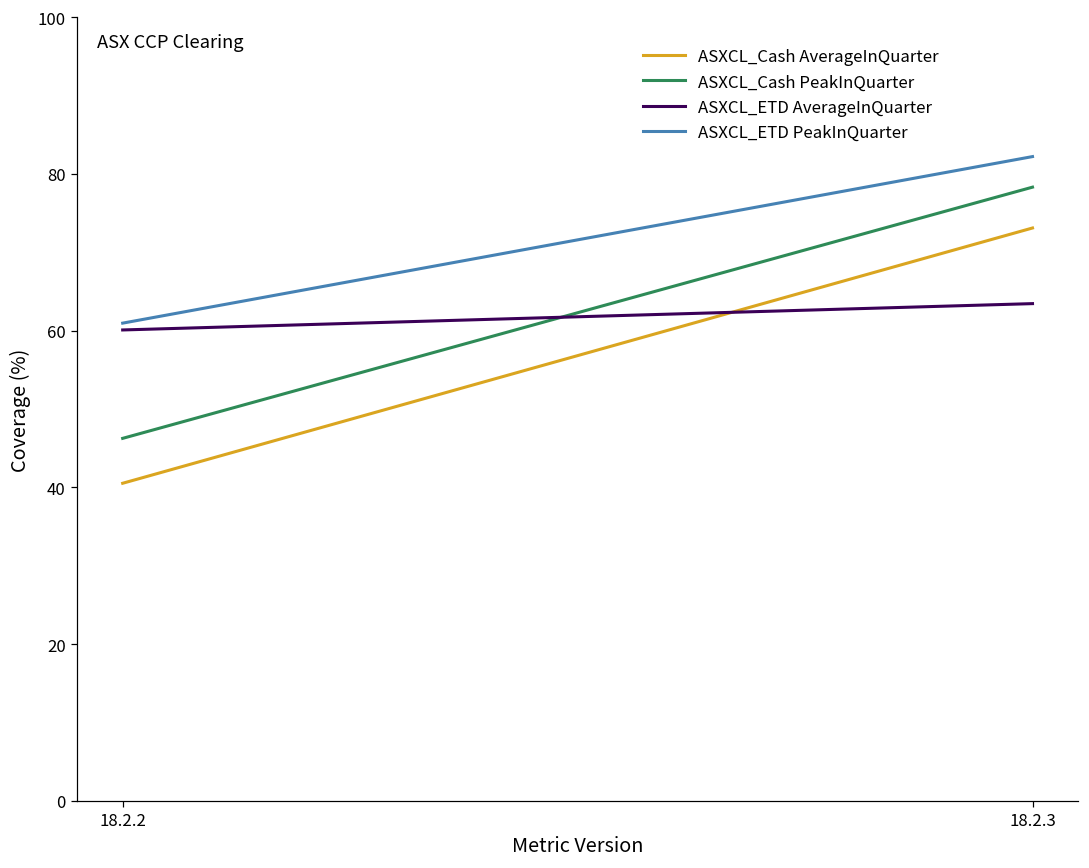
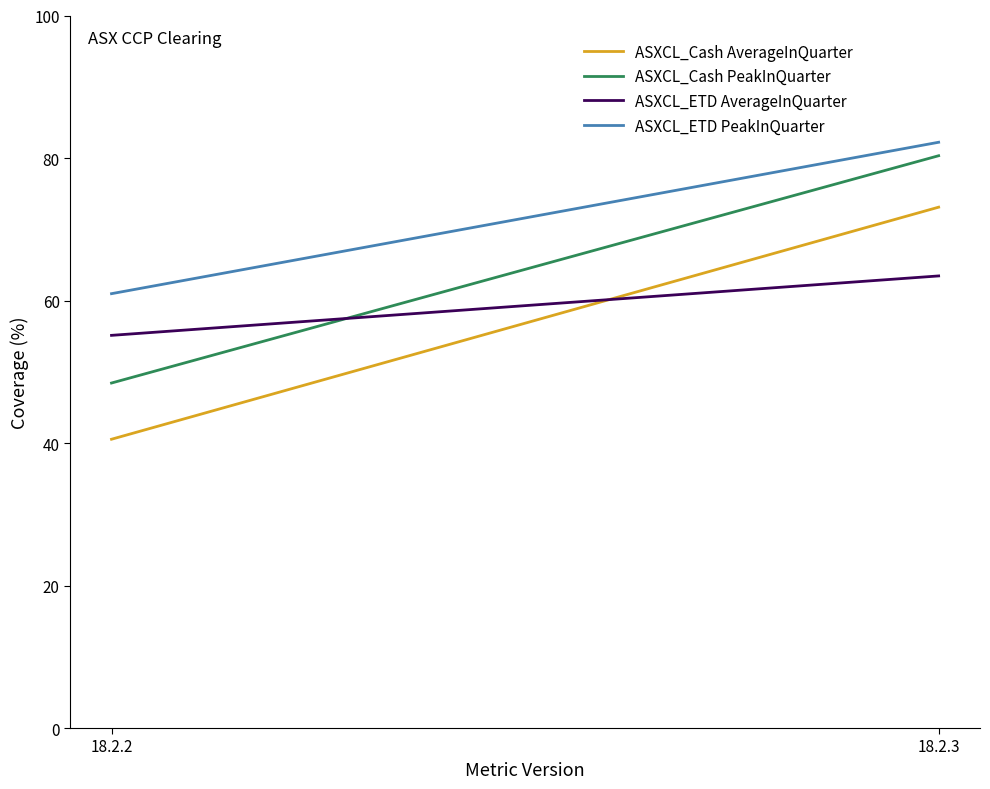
ASXCL_Cash PeakInQuarter, 18.2.2: 46 -> 48
ASXCL_ETD AverageInQuarter, 18.2.2: 60 -> 55
ASXCL_Cash PeakInQuarter, 18.2.3: 78 -> 80
